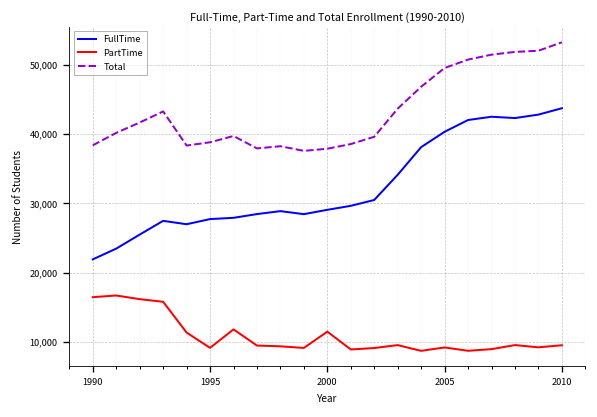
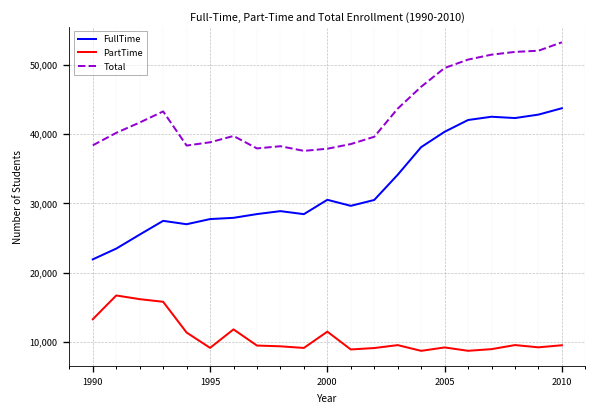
PartTime, 1990: 16,000 -> 13,000
FullTime, 2000: 29,000 -> 30,000
